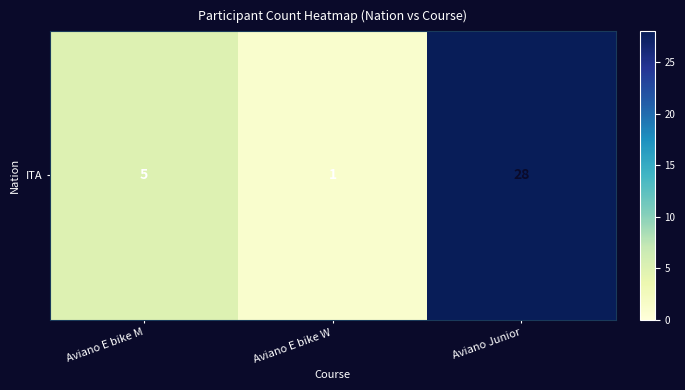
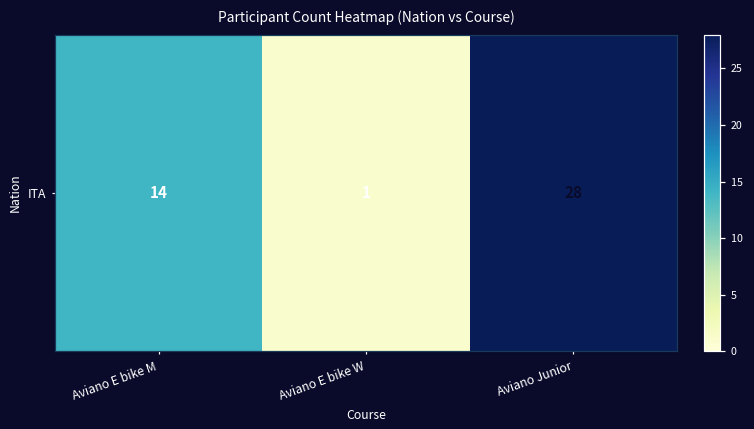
ITA, Aviano E bike M: 5 -> 14
